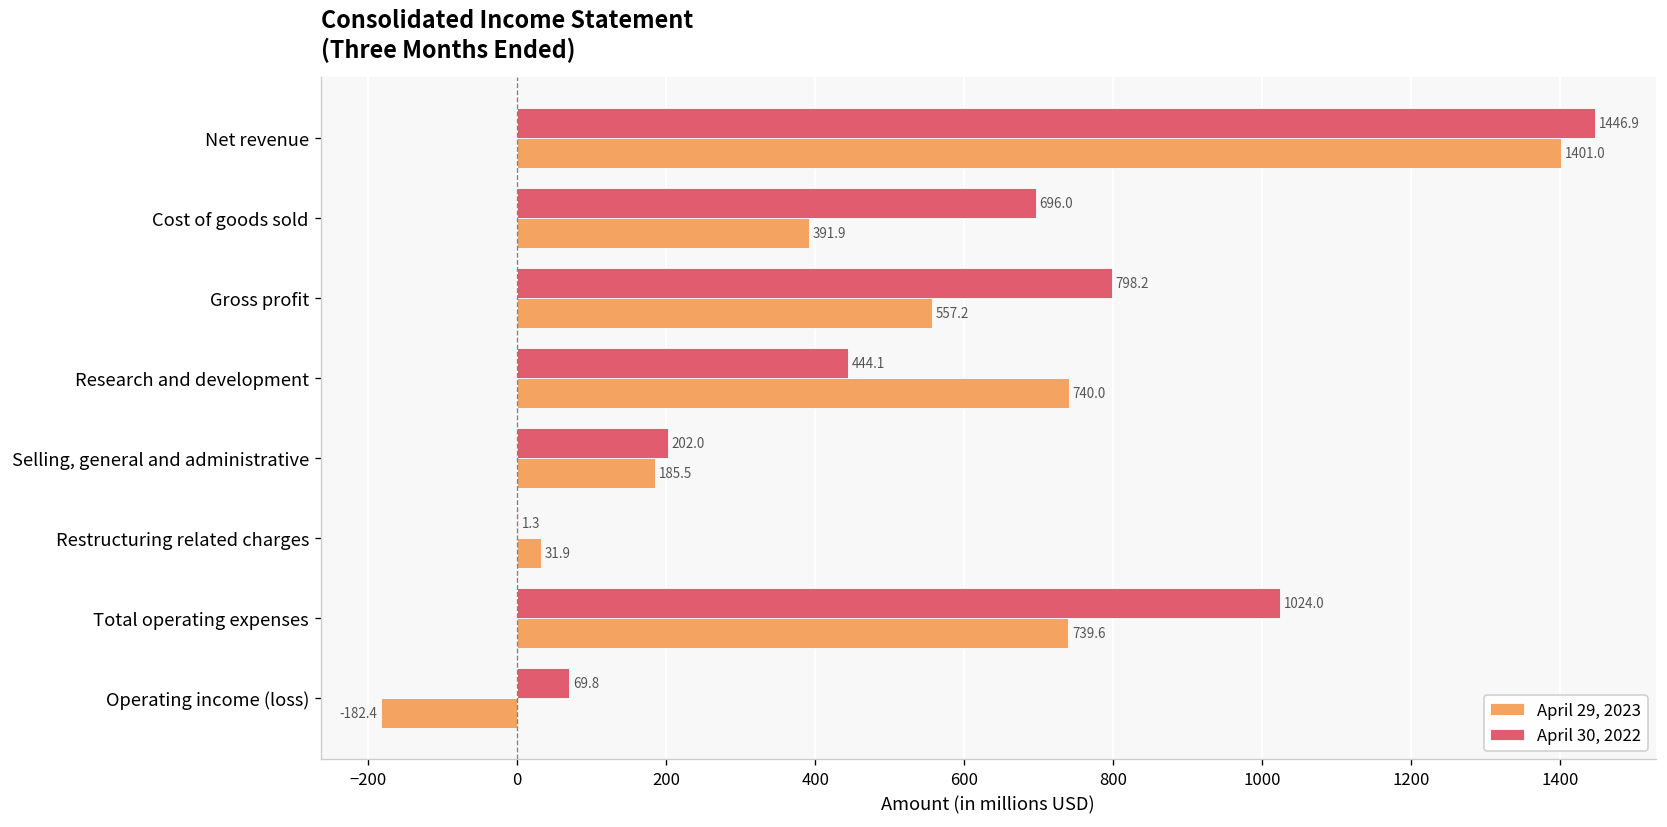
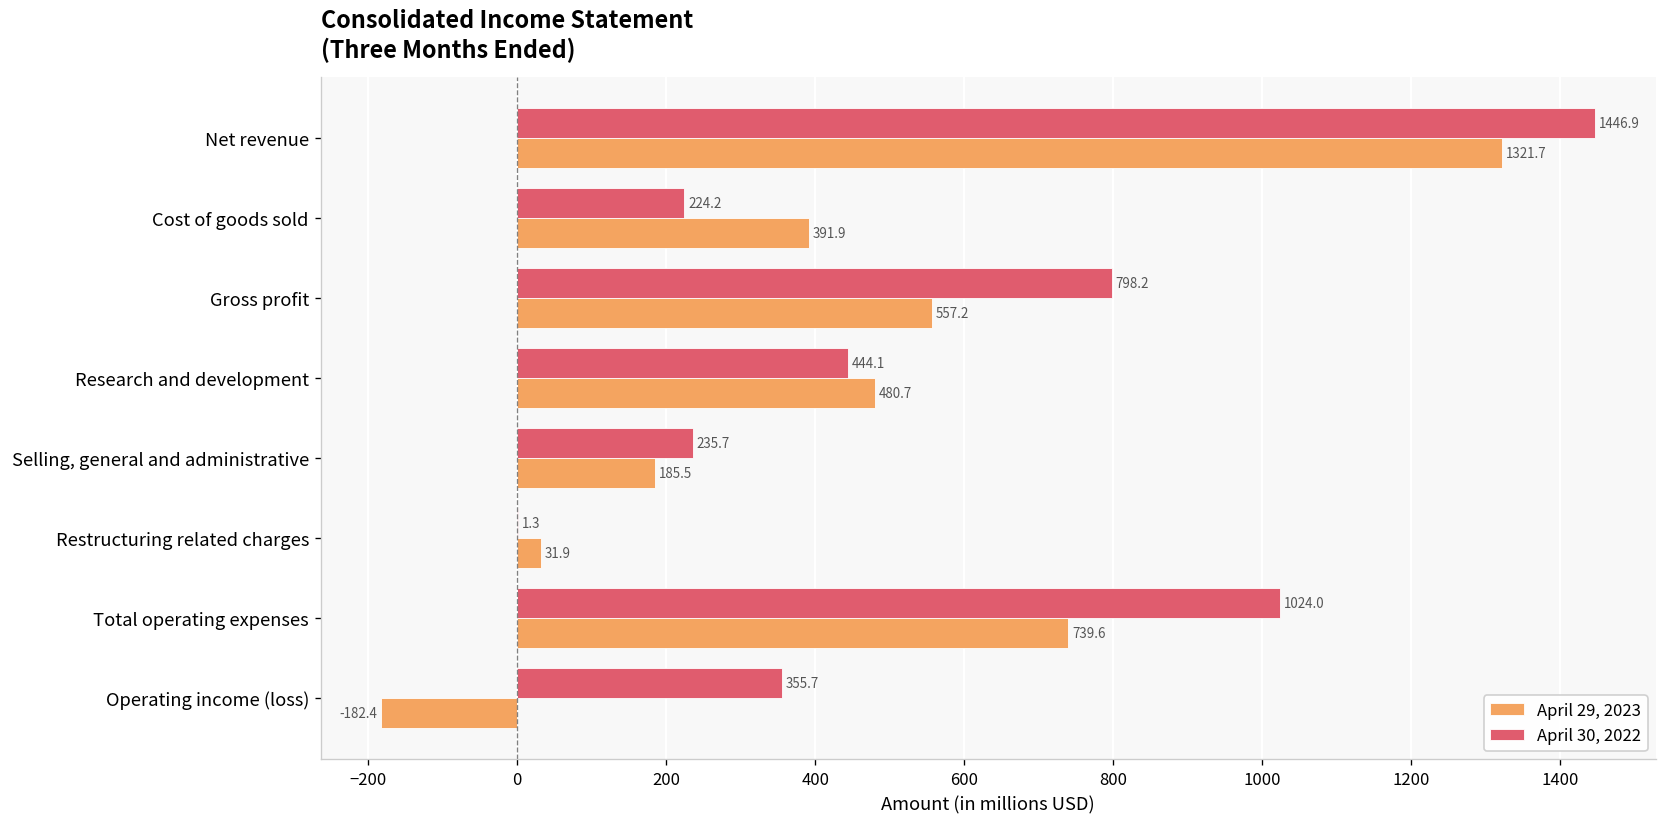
April 29, 2023, Net revenue: 1401.0 -> 1321.7
April 30, 2022, Cost of goods sold: 696.0 -> 224.2
April 29, 2023, Research and development: 740.0 -> 480.7
April 30, 2022, Selling, general and administrative: 202.0 -> 235.7
April 30, 2022, Operating income (loss): 69.8 -> 355.7
